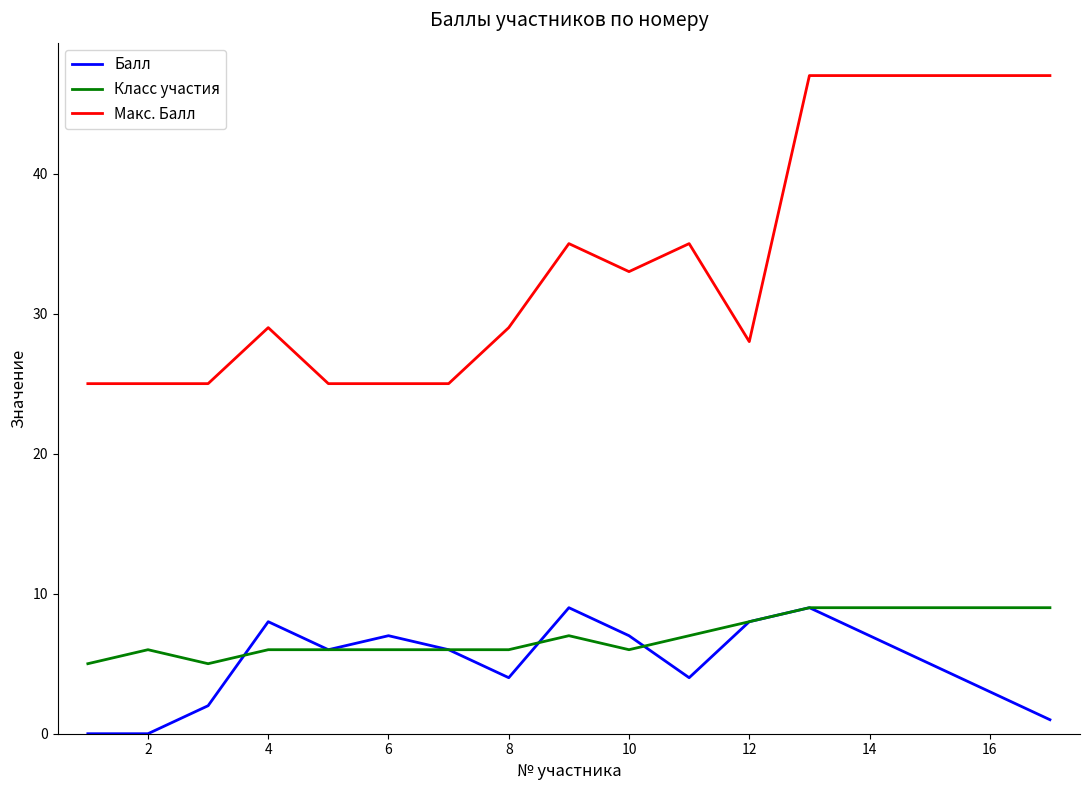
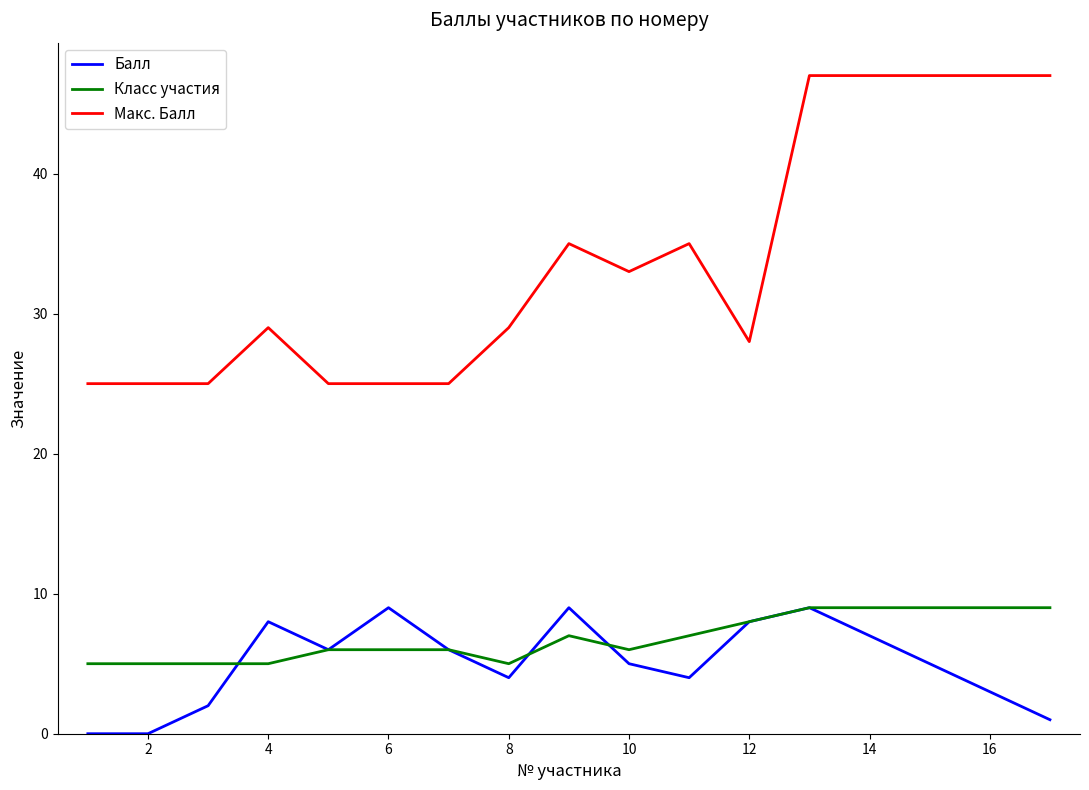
Класс участия, 2: 6 -> 5
Класс участия, 4: 6 -> 5
Балл, 6: 7 -> 9
Класс участия, 8: 6 -> 5
Балл, 10: 7 -> 5
